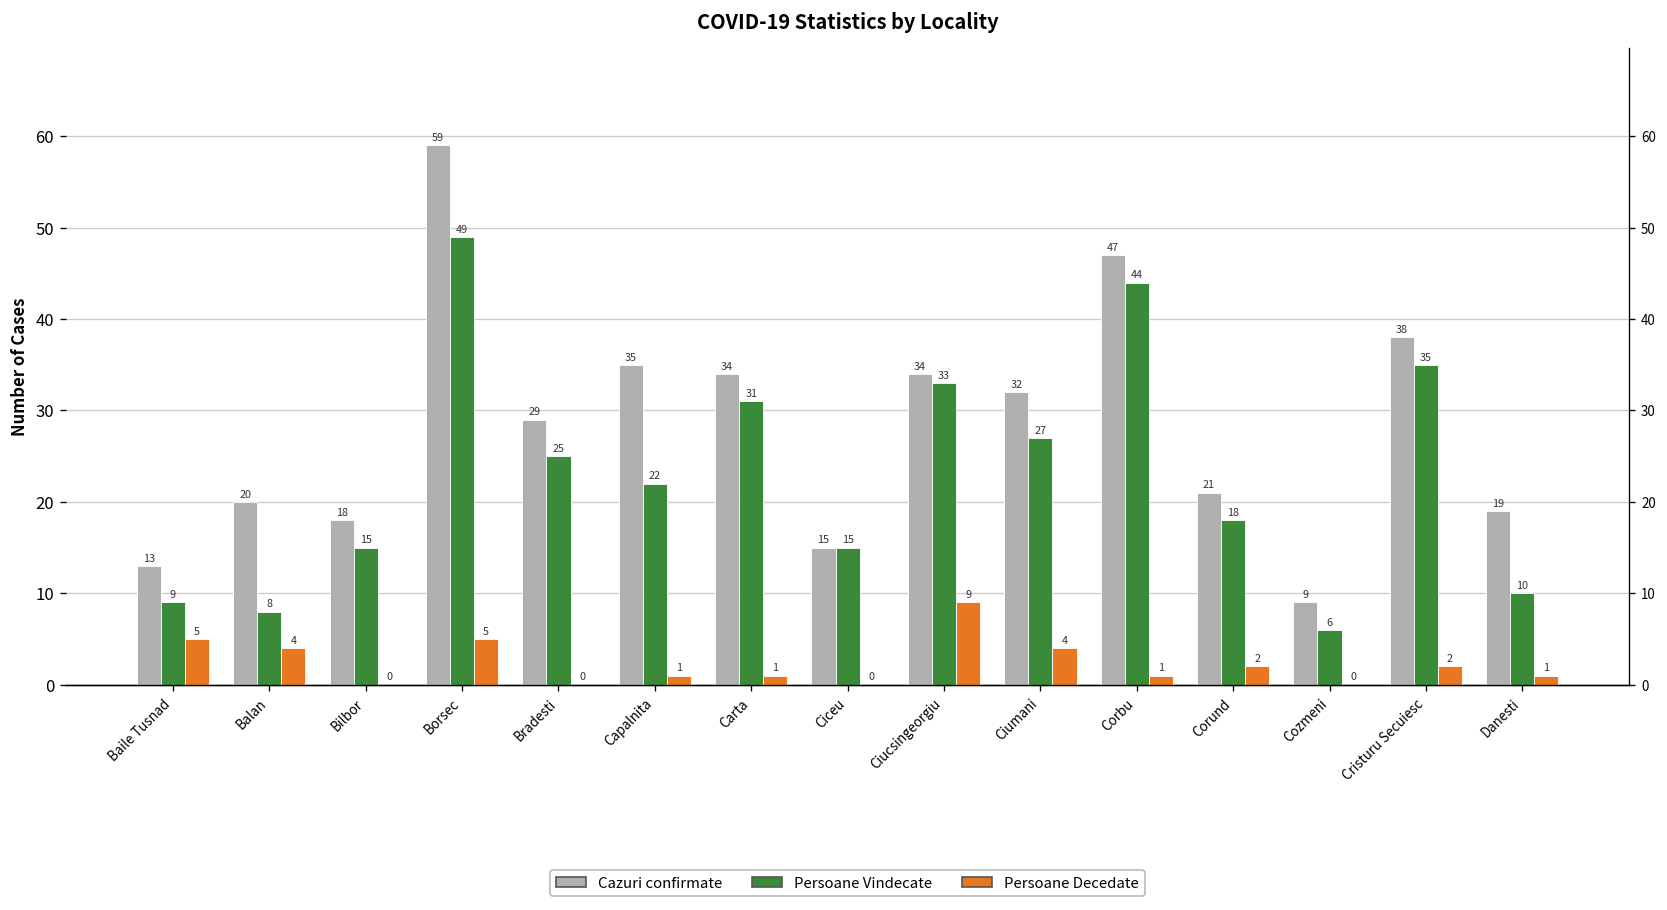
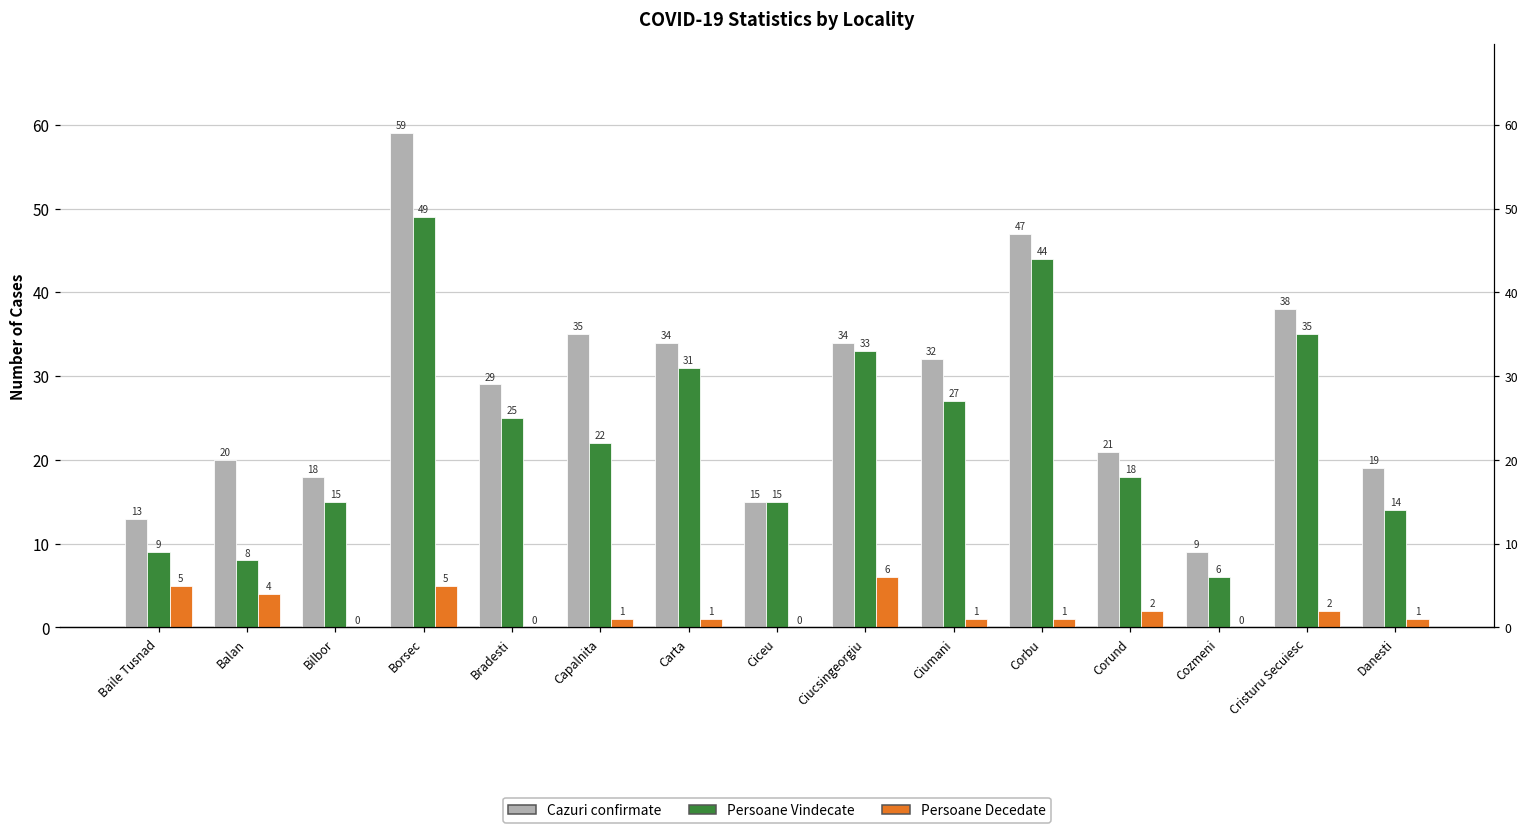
Persoane Decedate, Ciucsingeorgiu: 9 -> 6
Persoane Decedate, Ciumani: 4 -> 1
Persoane Vindecate, Danesti: 10 -> 14
